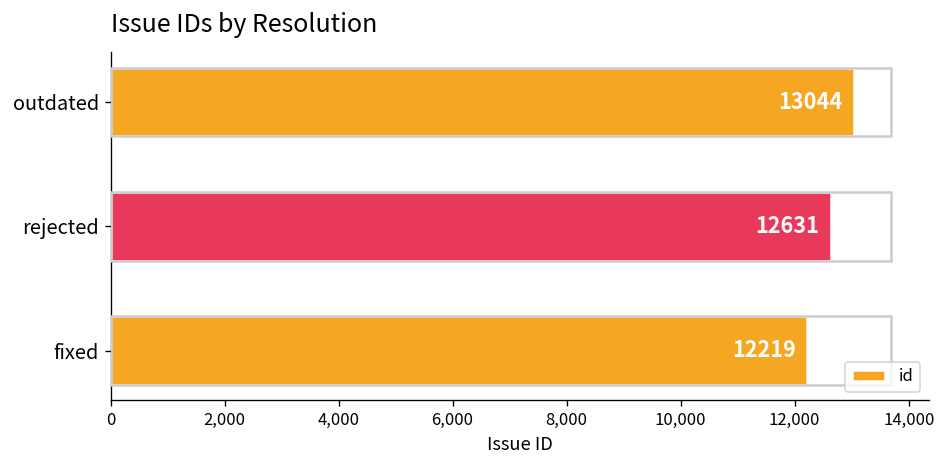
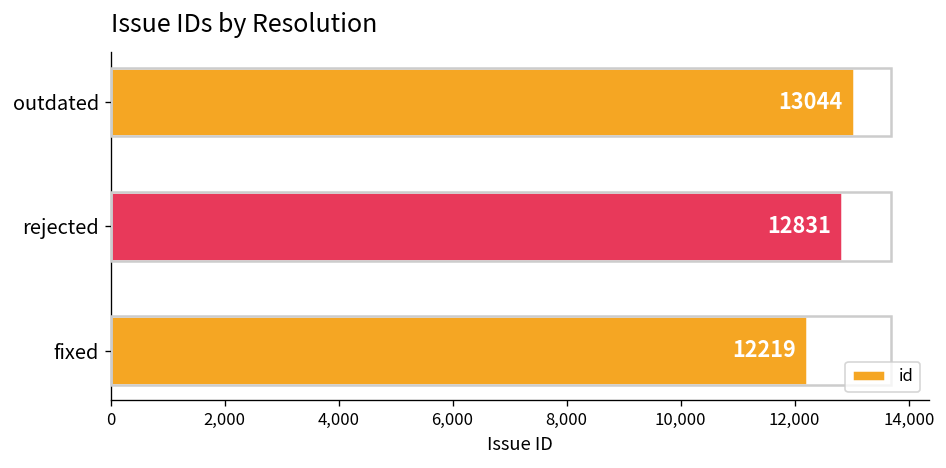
rejected: 12631 -> 12831
